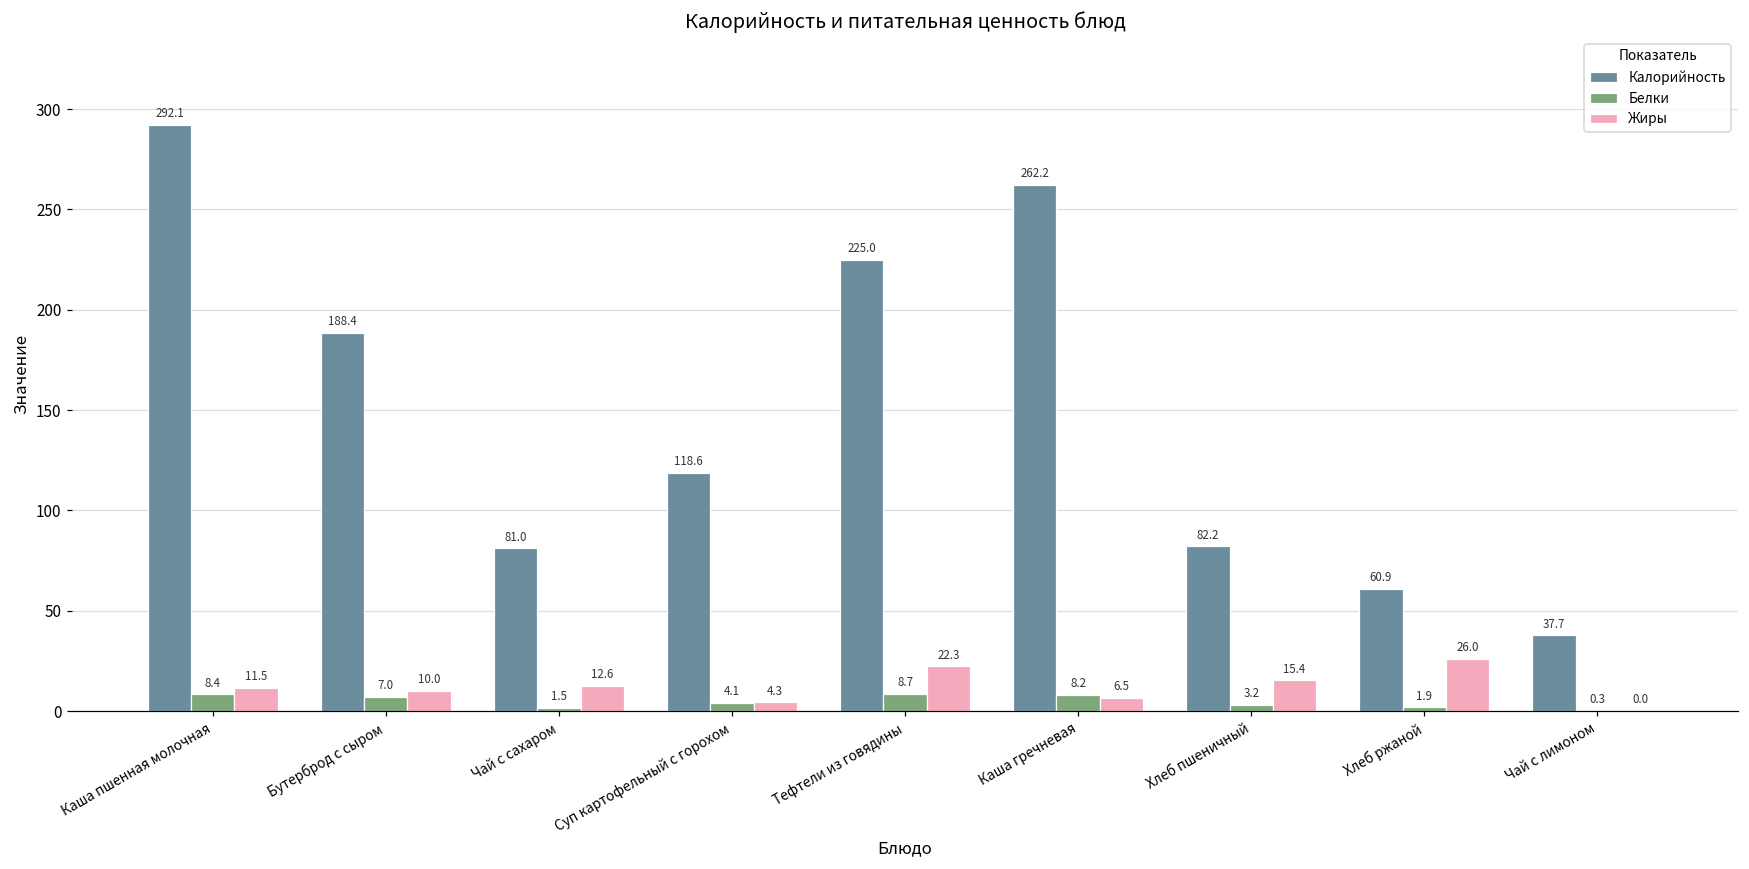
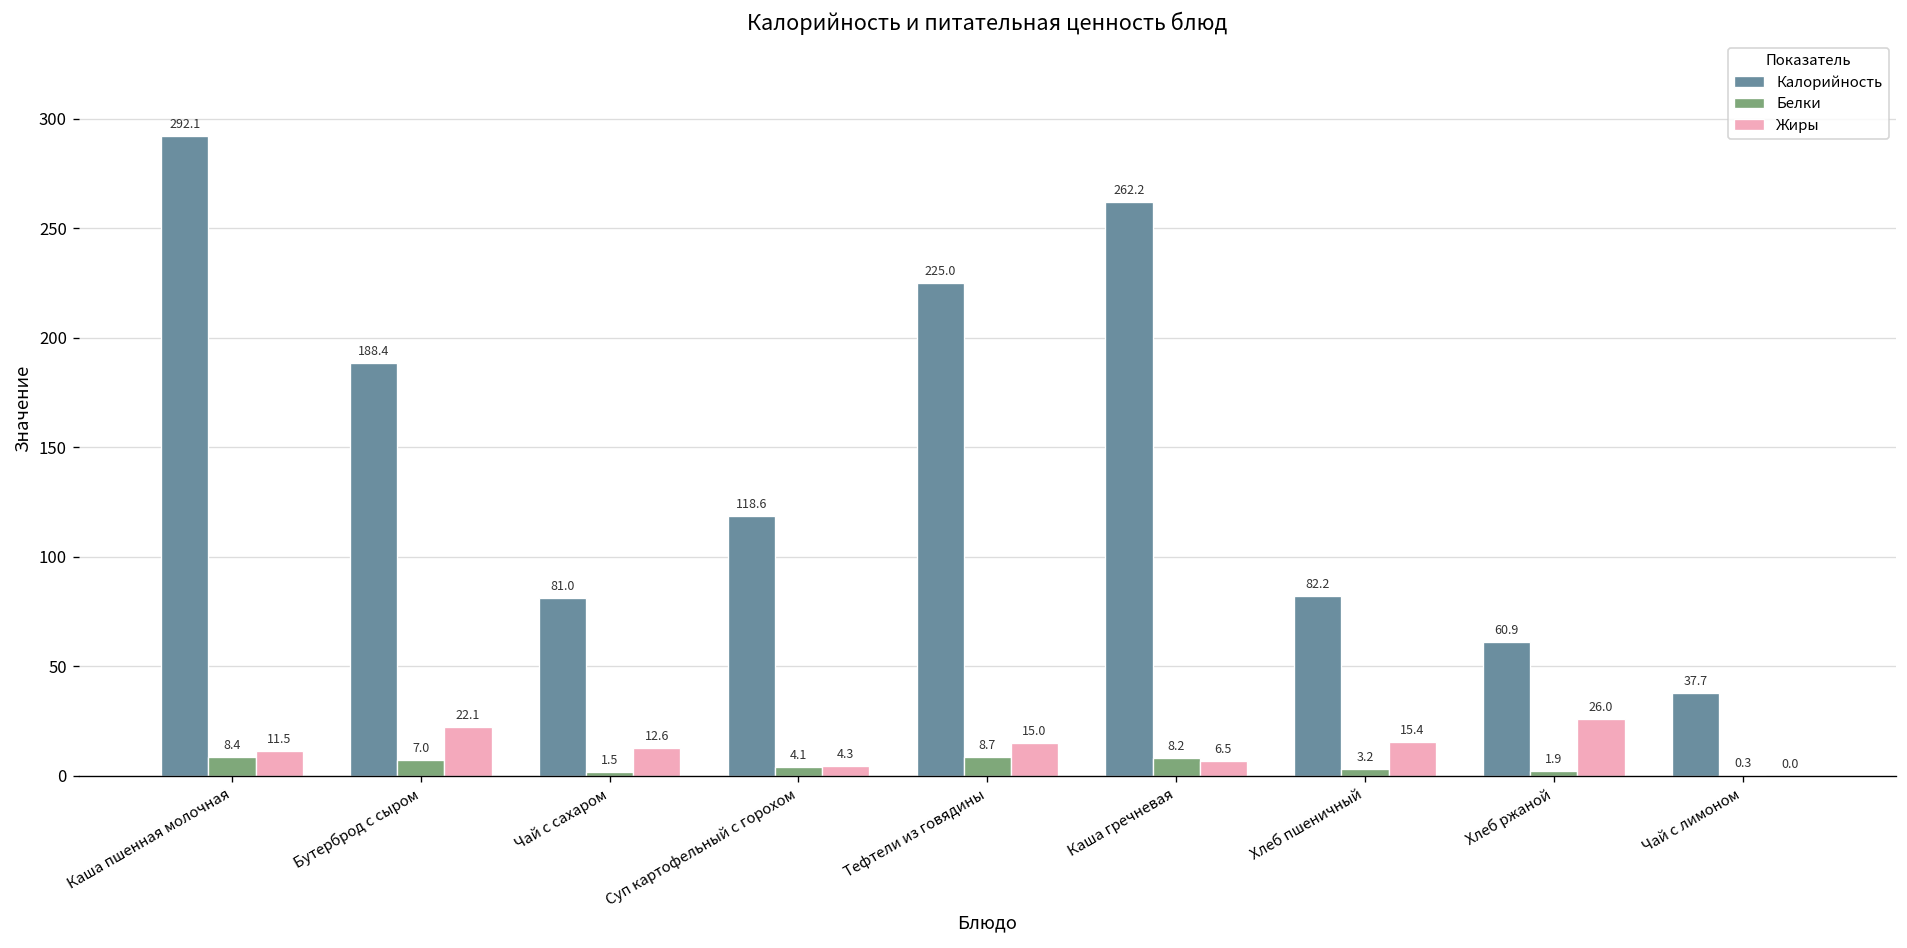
Жиры, Бутерброд с сыром: 10.0 -> 22.1
Жиры, Тефтели из говядины: 22.3 -> 15.0
